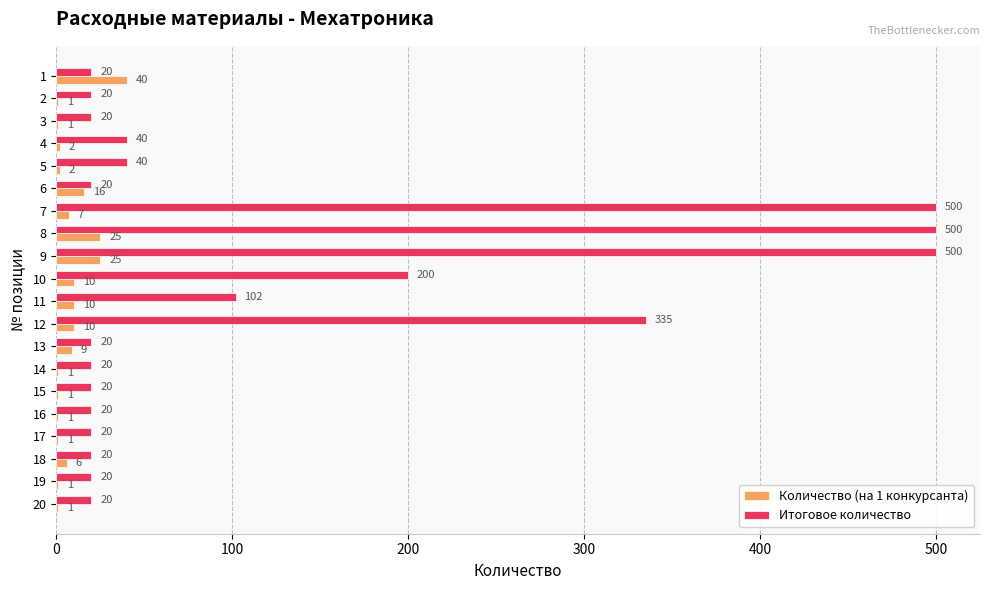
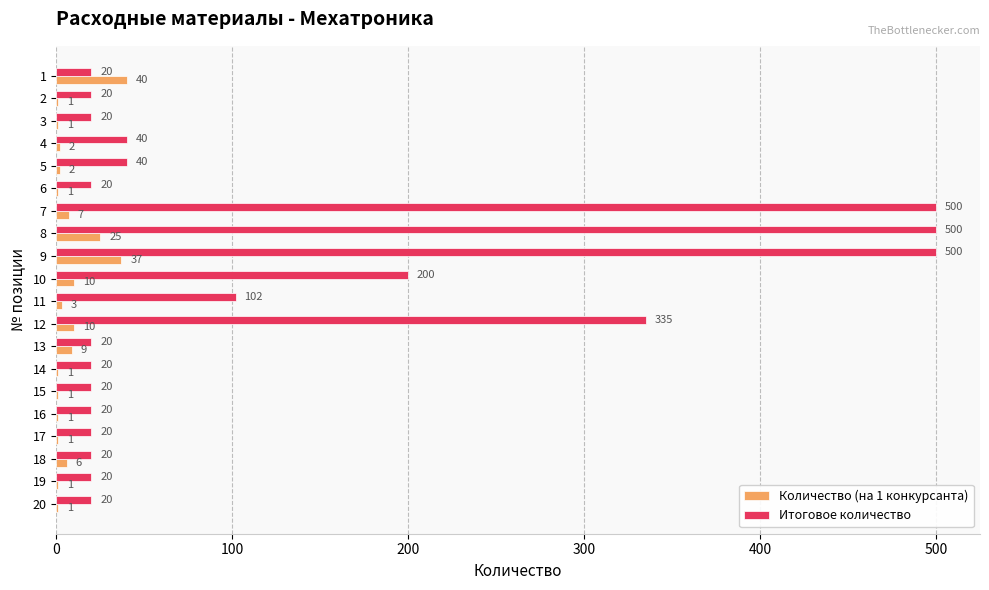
Количество (на 1 конкурсанта), 6: 16 -> 1
Количество (на 1 конкурсанта), 9: 25 -> 37
Количество (на 1 конкурсанта), 11: 10 -> 3
